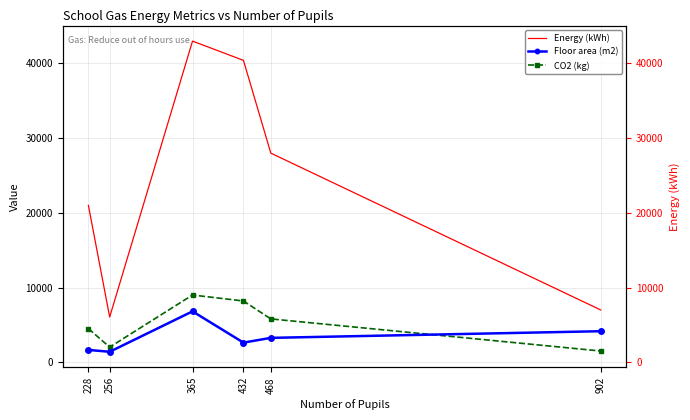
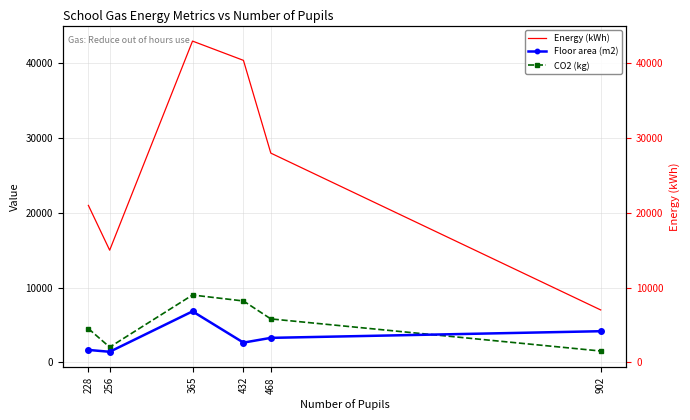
Energy (kWh), 256: 6000 -> 15000
